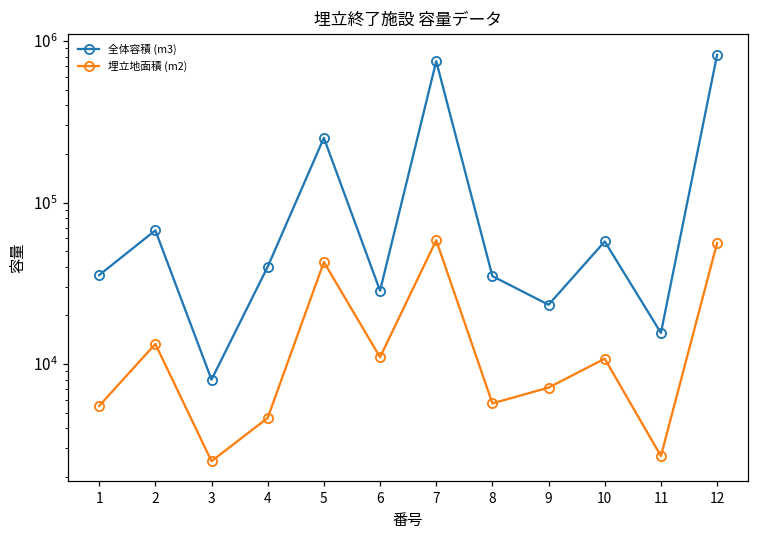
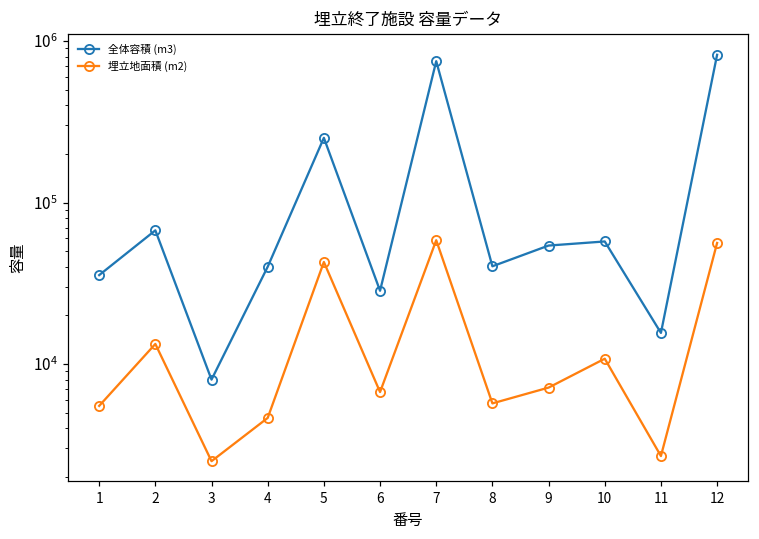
埋立地面積 (m2), 6: 11000 -> 7000
全体容積 (m3), 8: 35000 -> 40000
全体容積 (m3), 9: 23000 -> 54000
